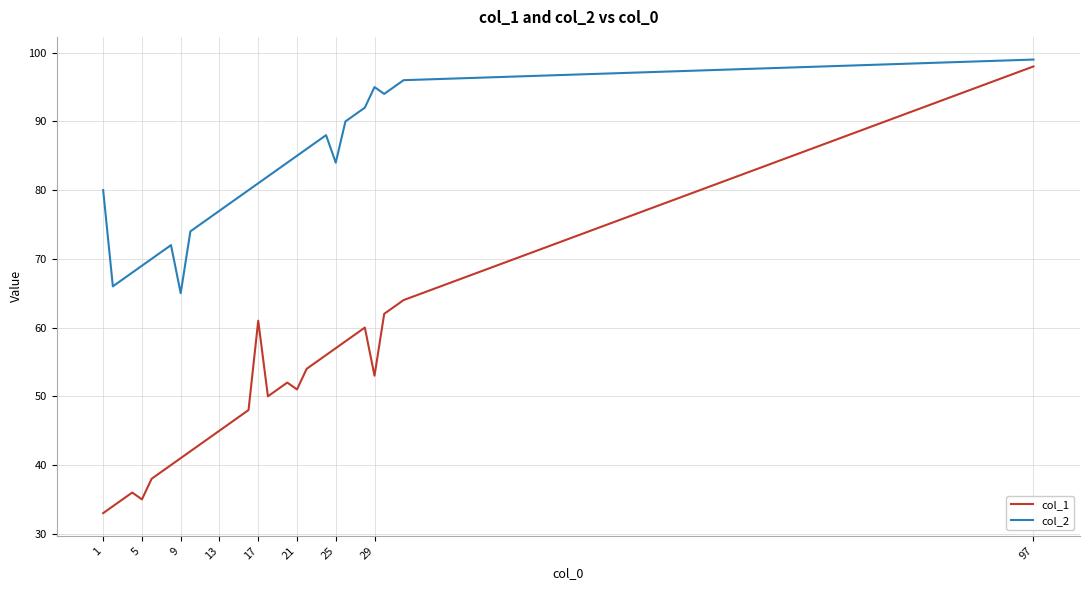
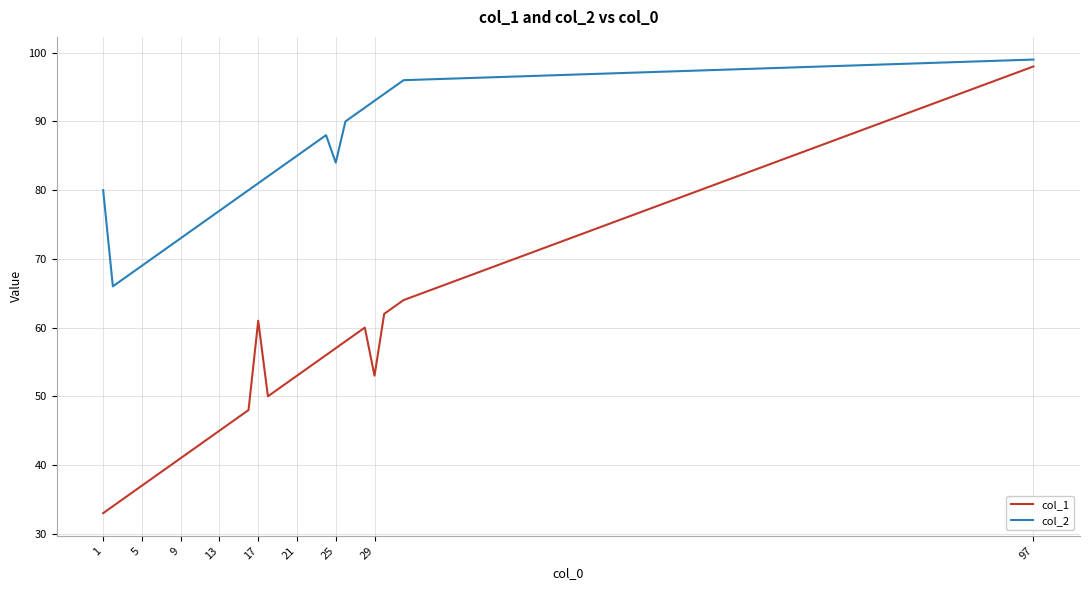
col_1, 5: 35 -> 37
col_2, 9: 65 -> 73
col_1, 21: 51 -> 53
col_2, 29: 95 -> 93
